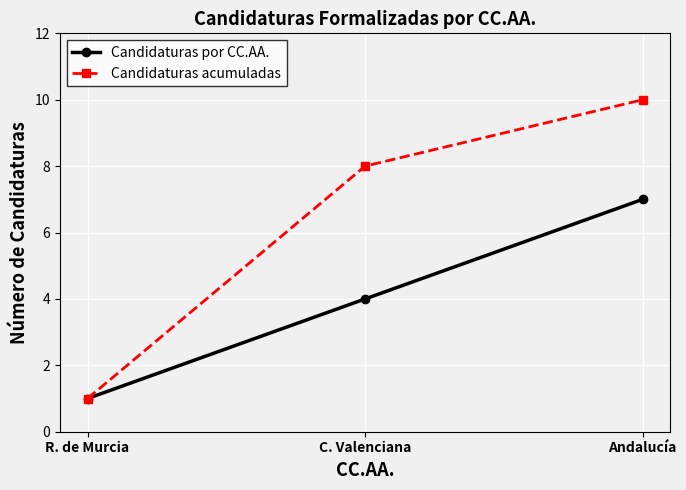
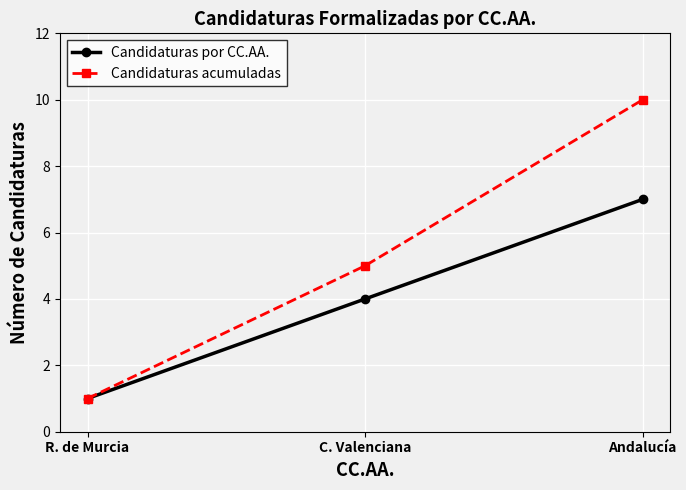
Candidaturas acumuladas, C. Valenciana: 8 -> 5
